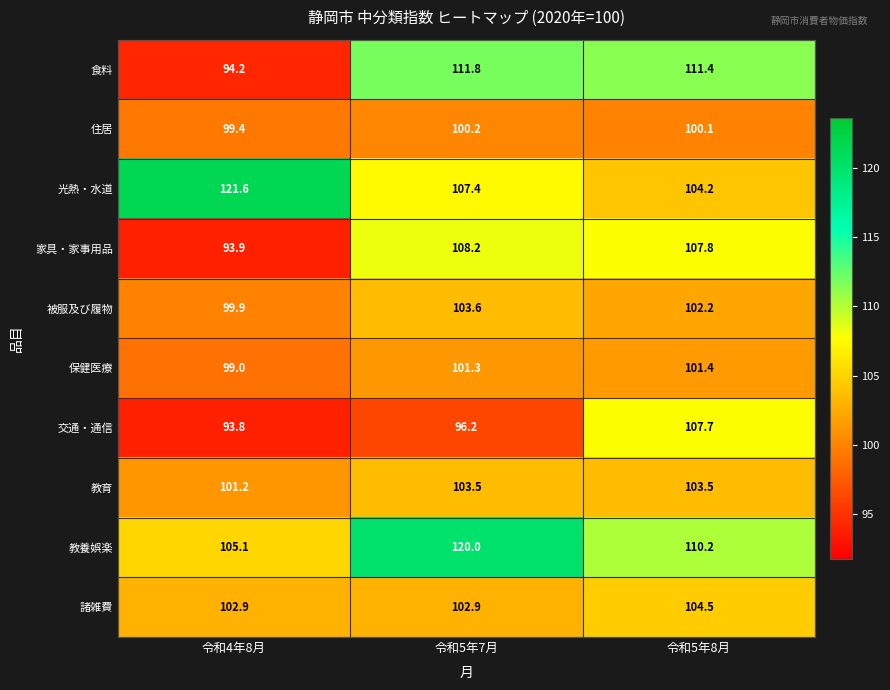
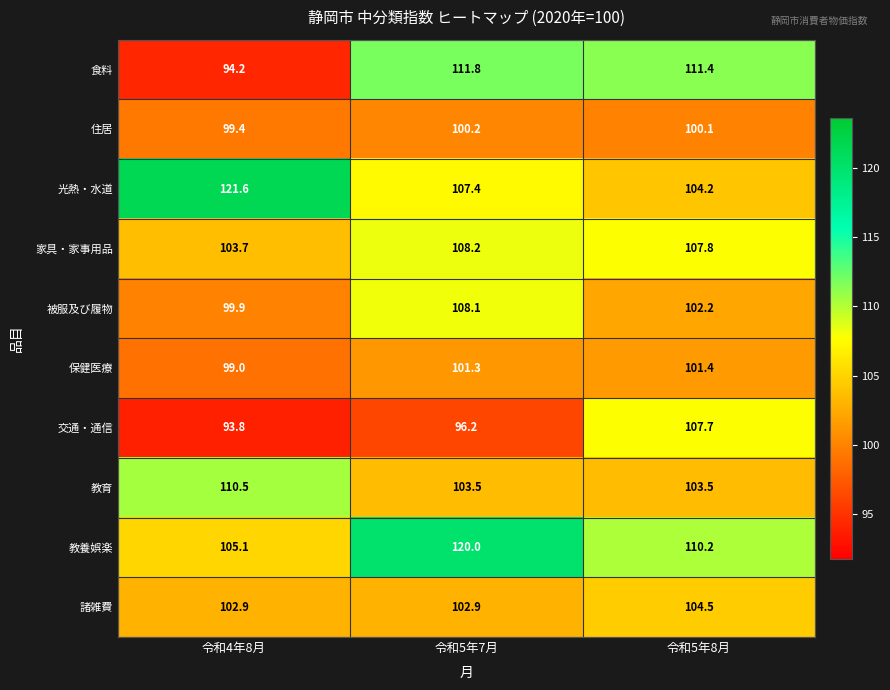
家具・家事用品, 令和4年8月: 93.9 -> 103.7
被服及び履物, 令和5年7月: 103.6 -> 108.1
教育, 令和4年8月: 101.2 -> 110.5
